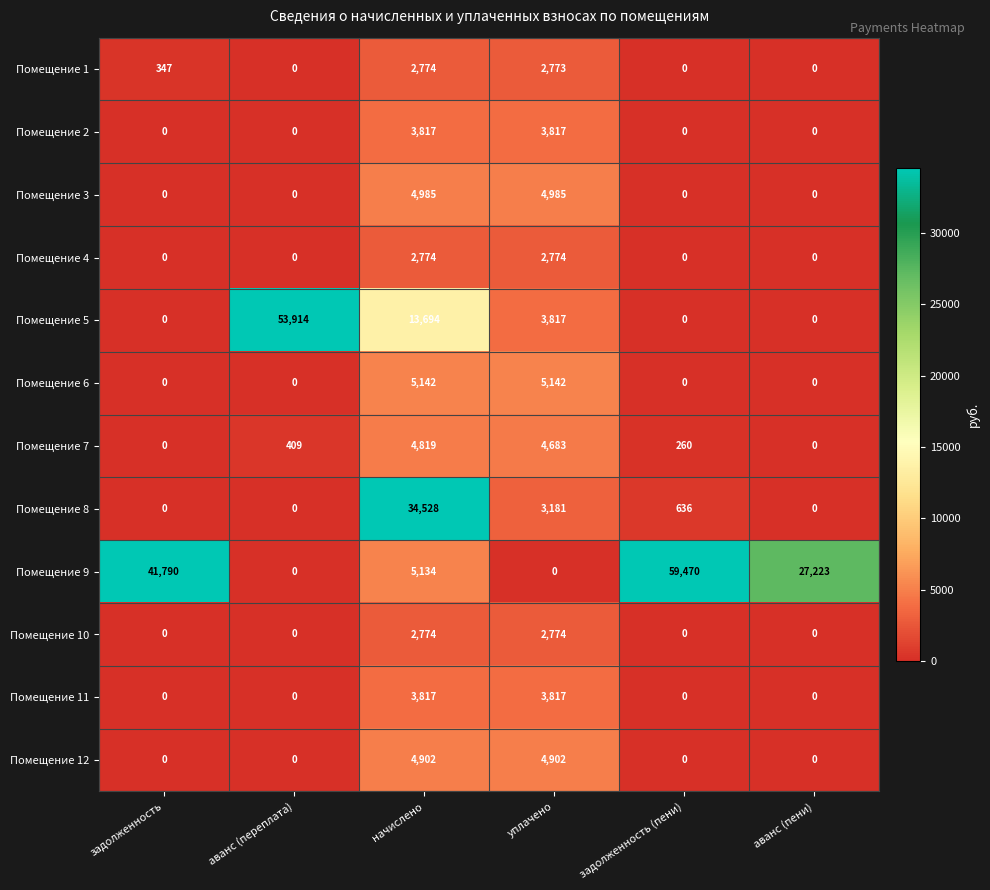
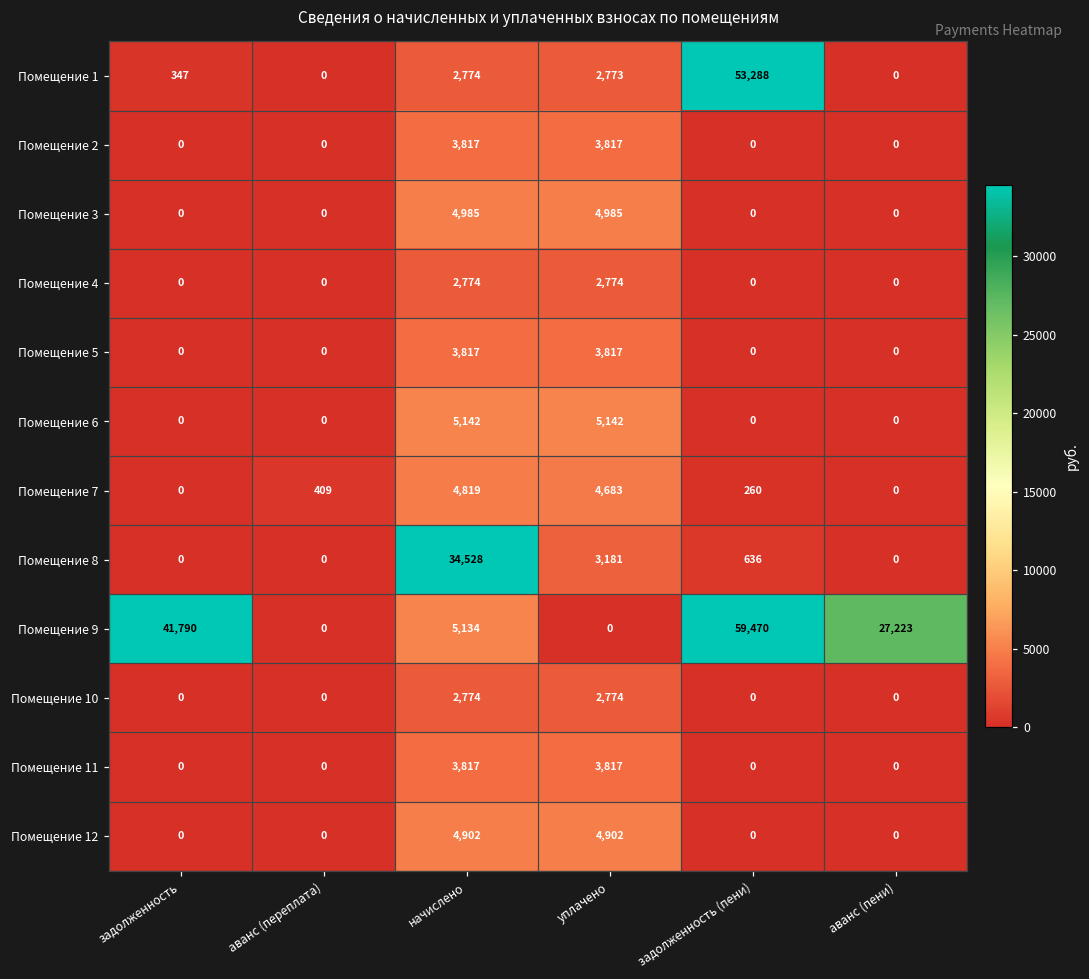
Помещение 1, задолженность (пени): 0 -> 53,288
Помещение 5, аванс (переплата): 53,914 -> 0
Помещение 5, начислено: 13,694 -> 3,817
